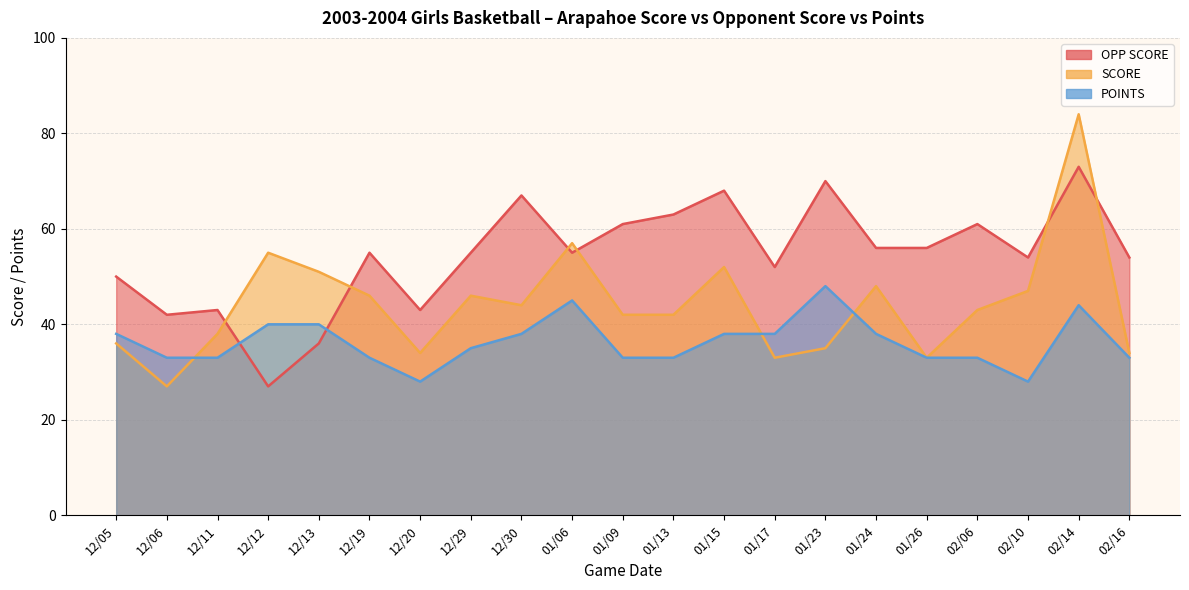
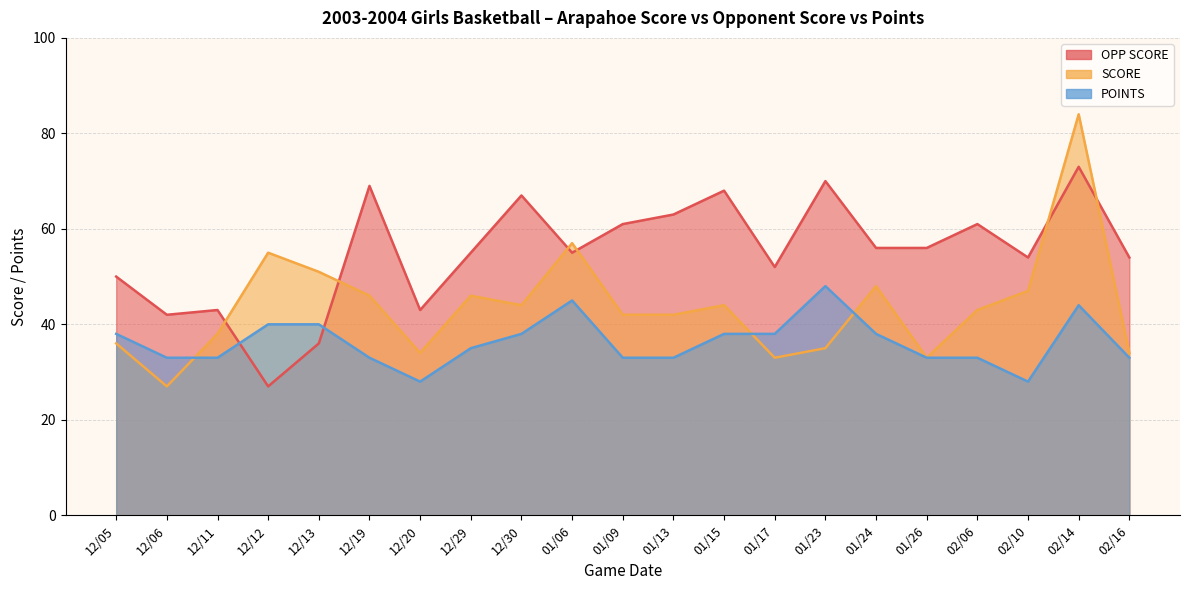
OPP SCORE, 12/19: 55 -> 69
SCORE, 01/15: 52 -> 44
